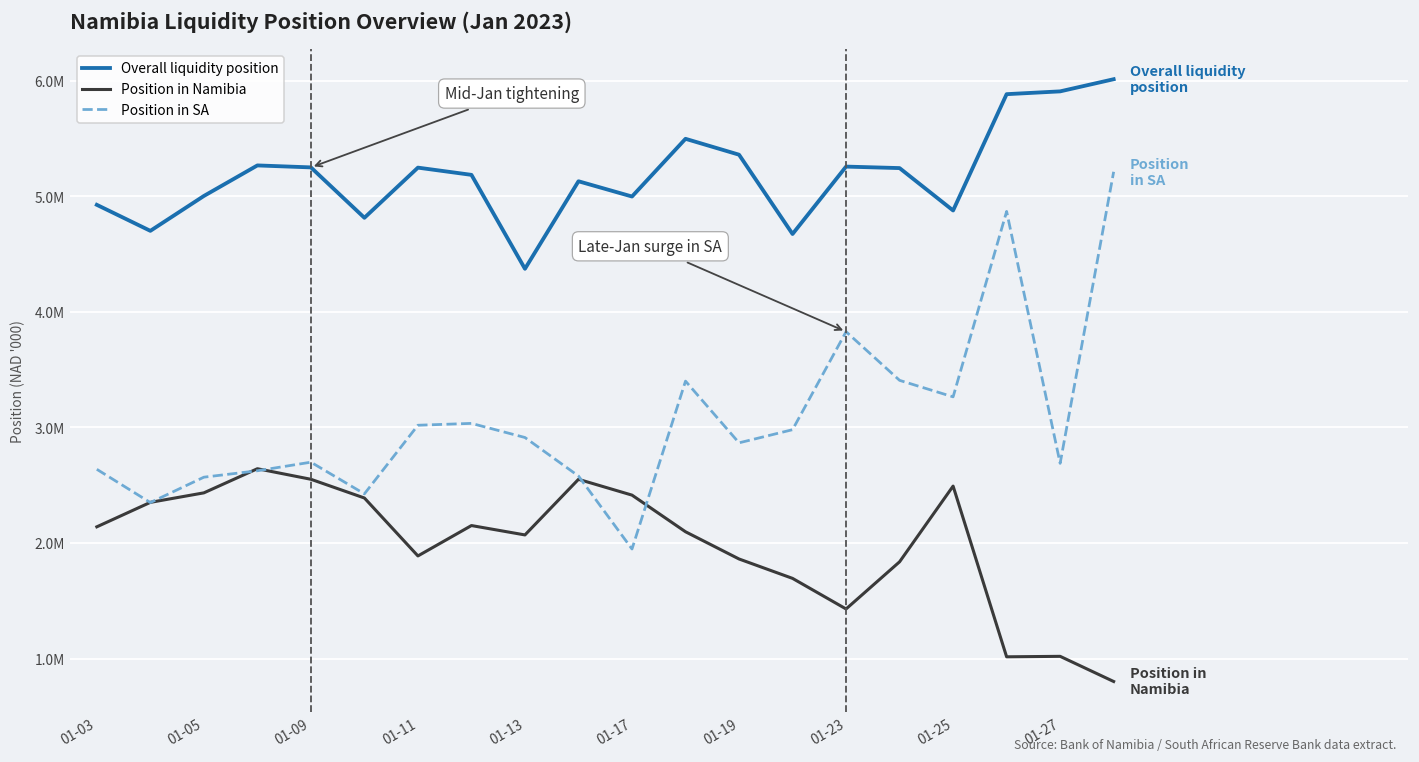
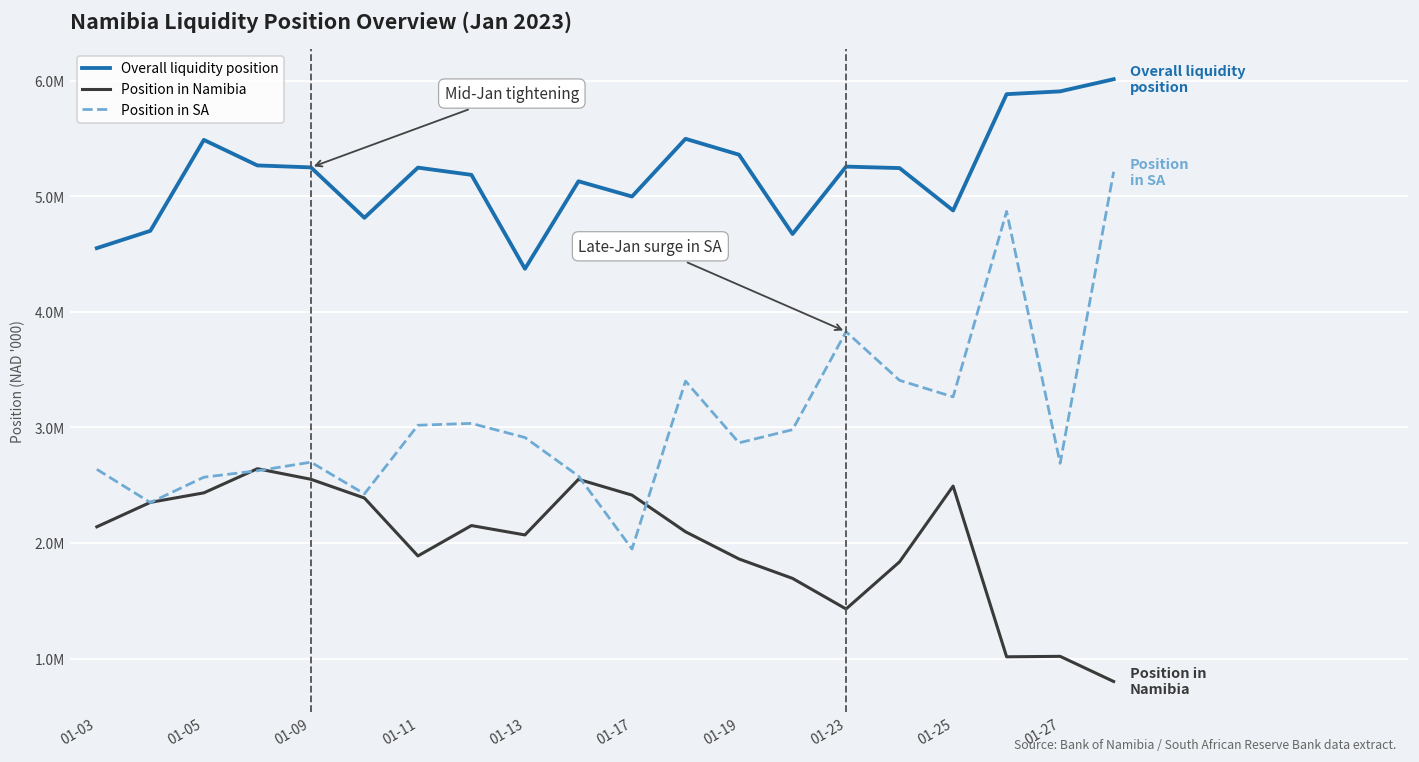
Overall liquidity position, 01-03: 4930000 -> 4550000
Overall liquidity position, 01-05: 5000000 -> 5490000
